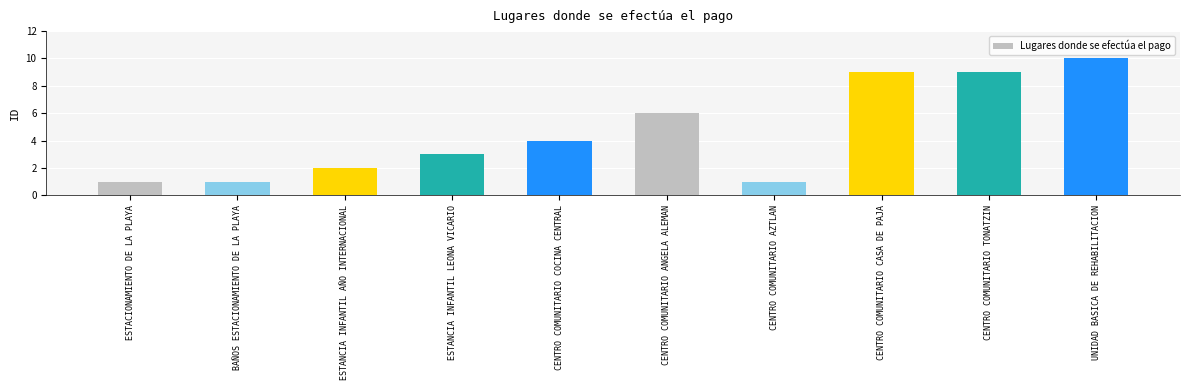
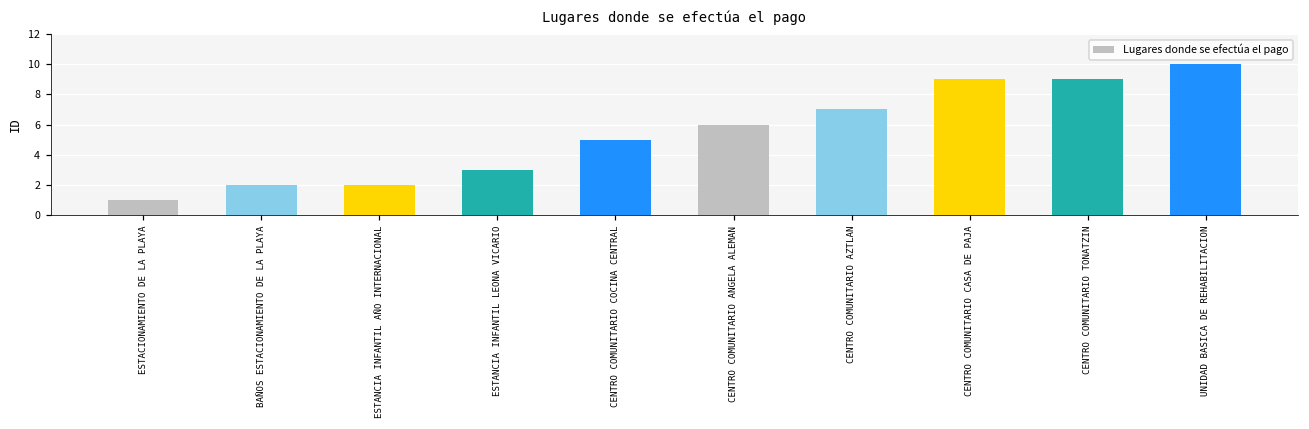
BAÑOS ESTACIONAMIENTO DE LA PLAYA: 1 -> 2
CENTRO COMUNITARIO COCINA CENTRAL: 4 -> 5
CENTRO COMUNITARIO AZTLAN: 1 -> 7
